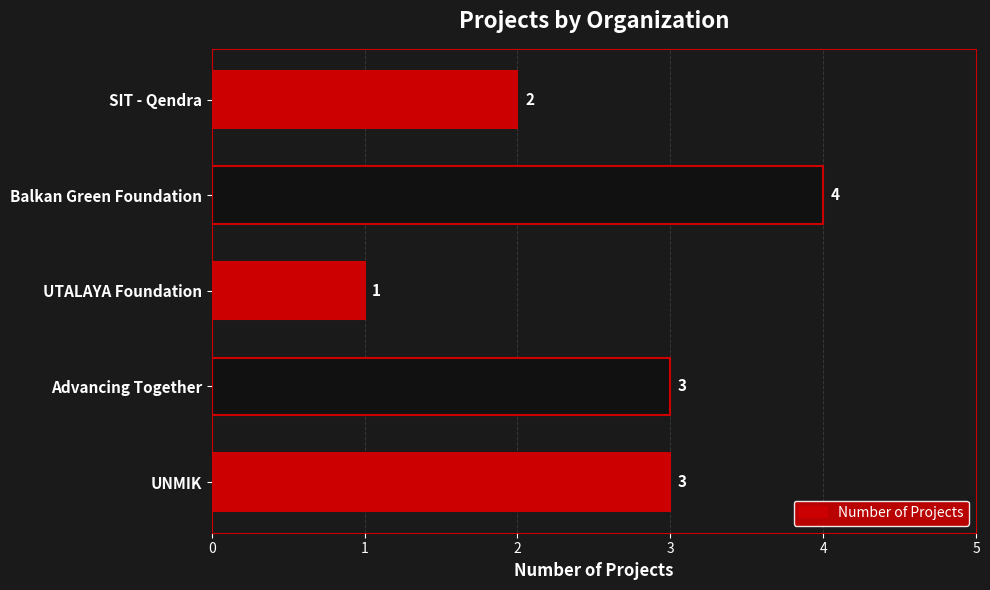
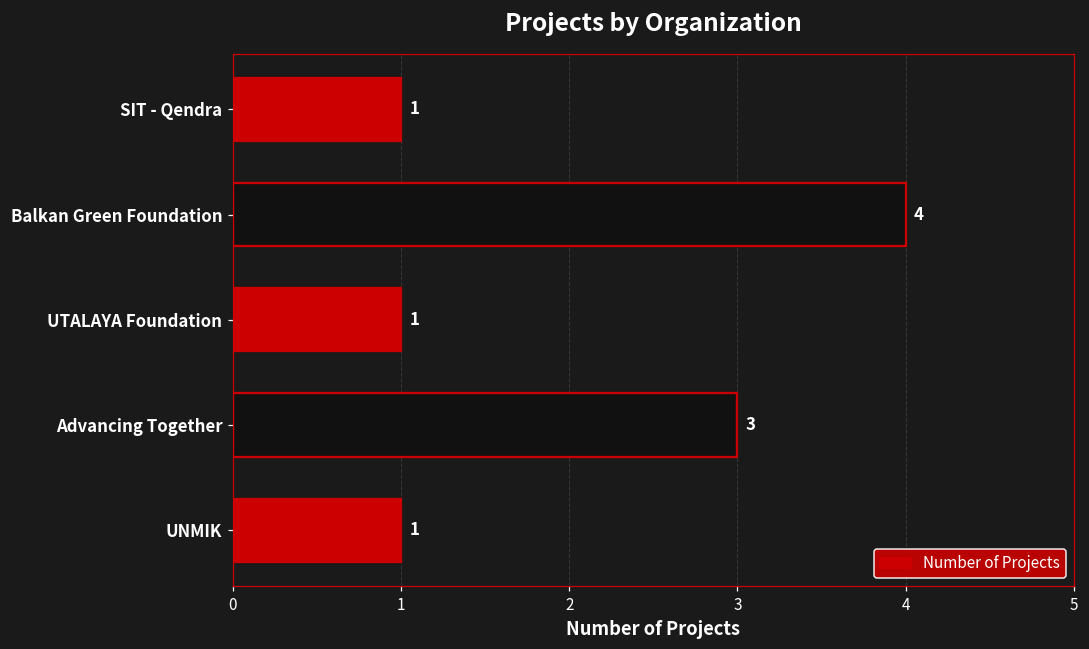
SIT - Qendra: 2 -> 1
UNMIK: 3 -> 1
